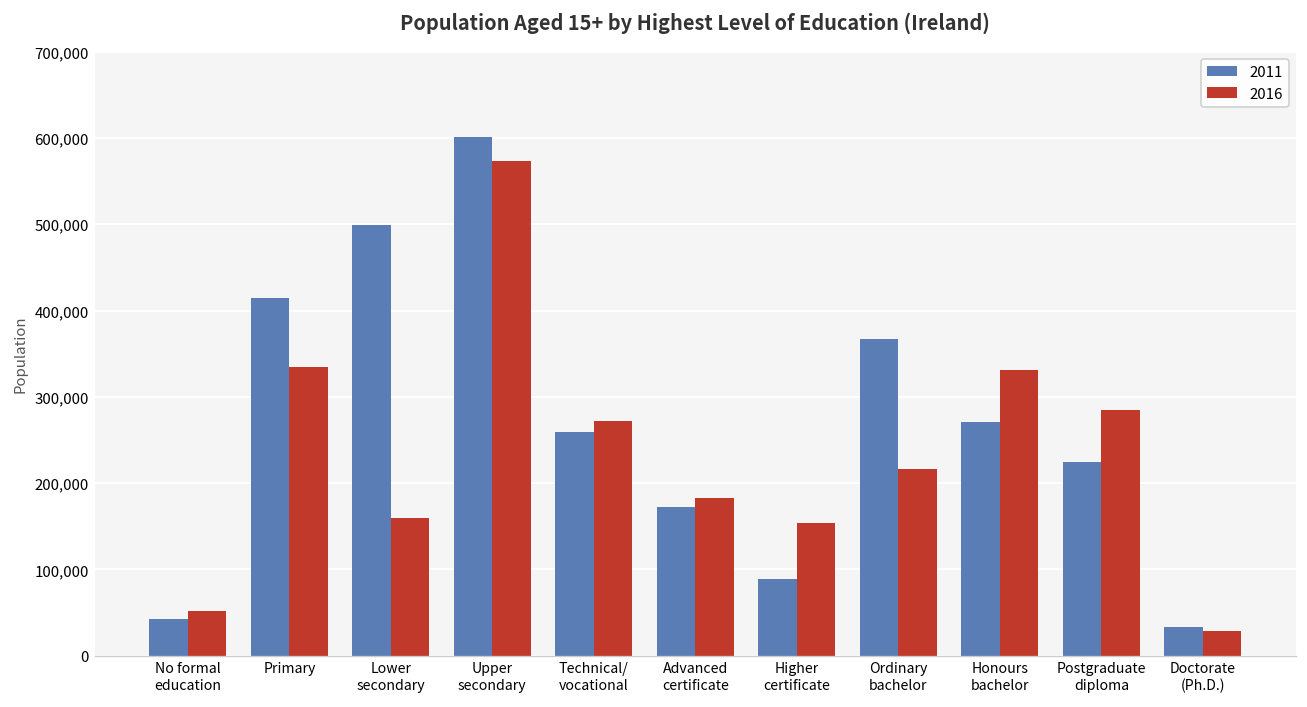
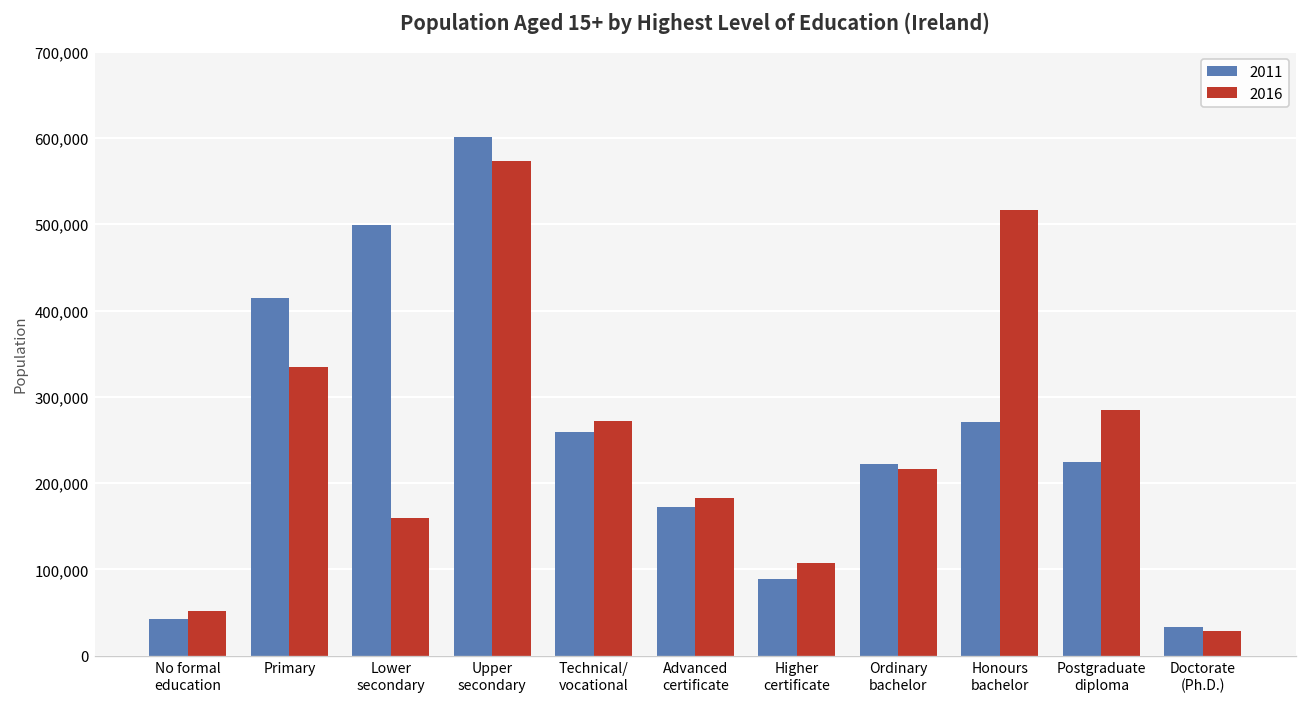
2016, Higher certificate: 150,000 -> 110,000
2011, Ordinary bachelor: 370,000 -> 220,000
2016, Honours bachelor: 330,000 -> 520,000
